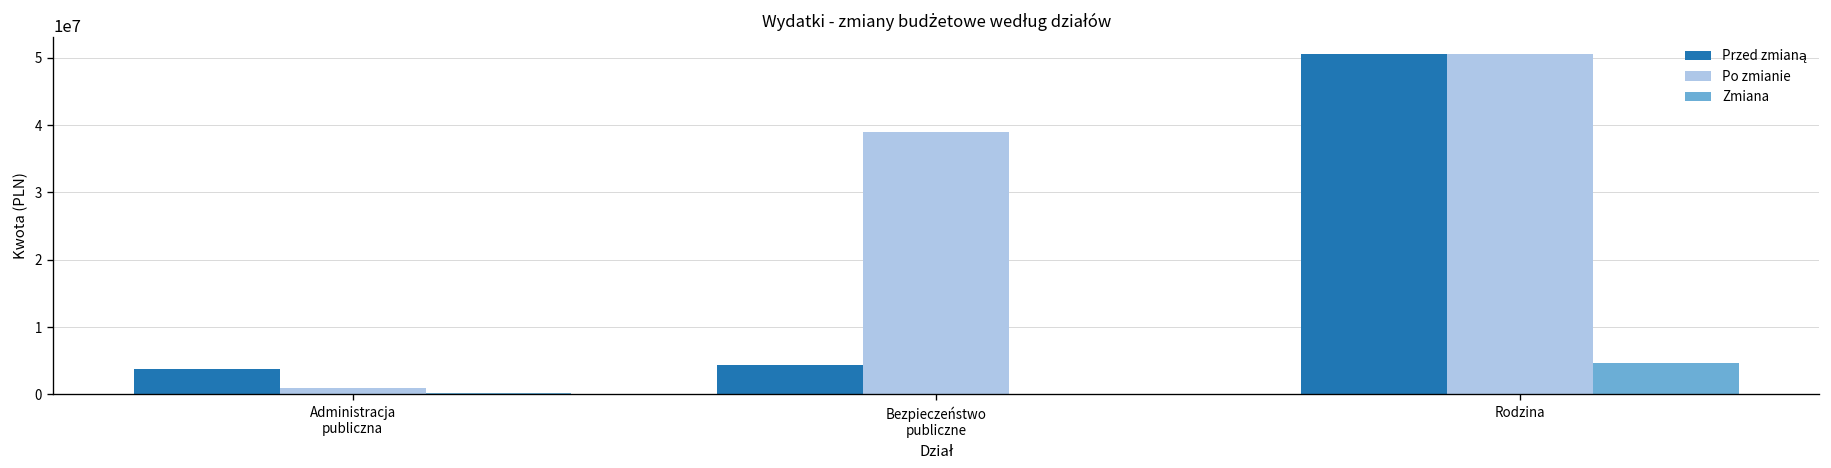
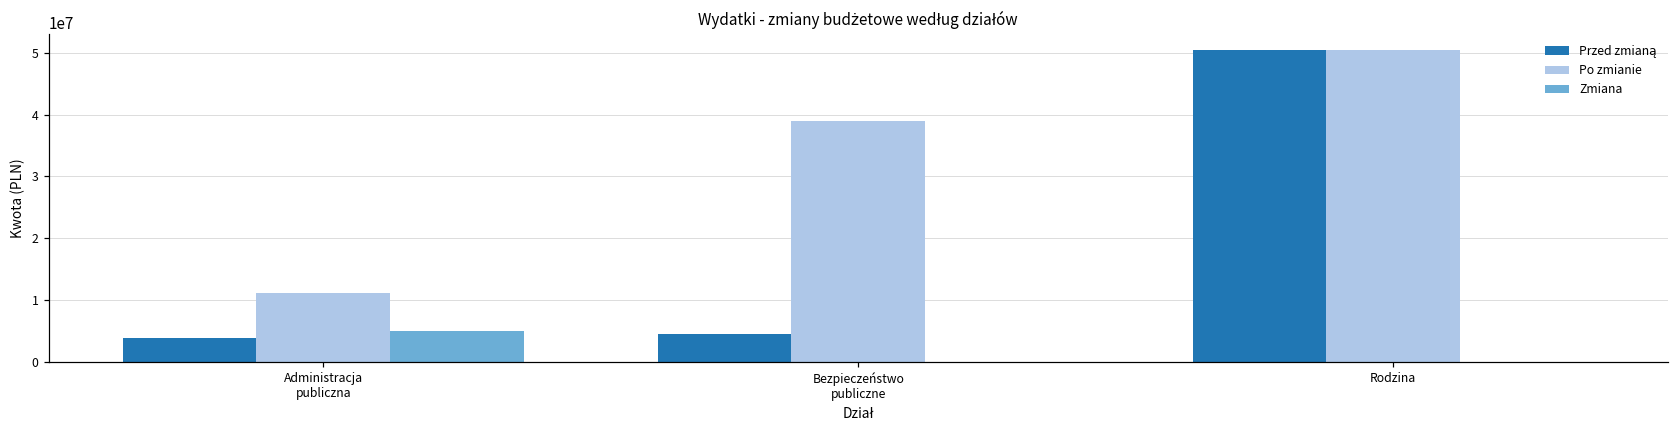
Po zmianie, Administracja publiczna: 1000000 -> 11000000
Zmiana, Administracja publiczna: 0 -> 5000000
Zmiana, Rodzina: 5000000 -> 0
